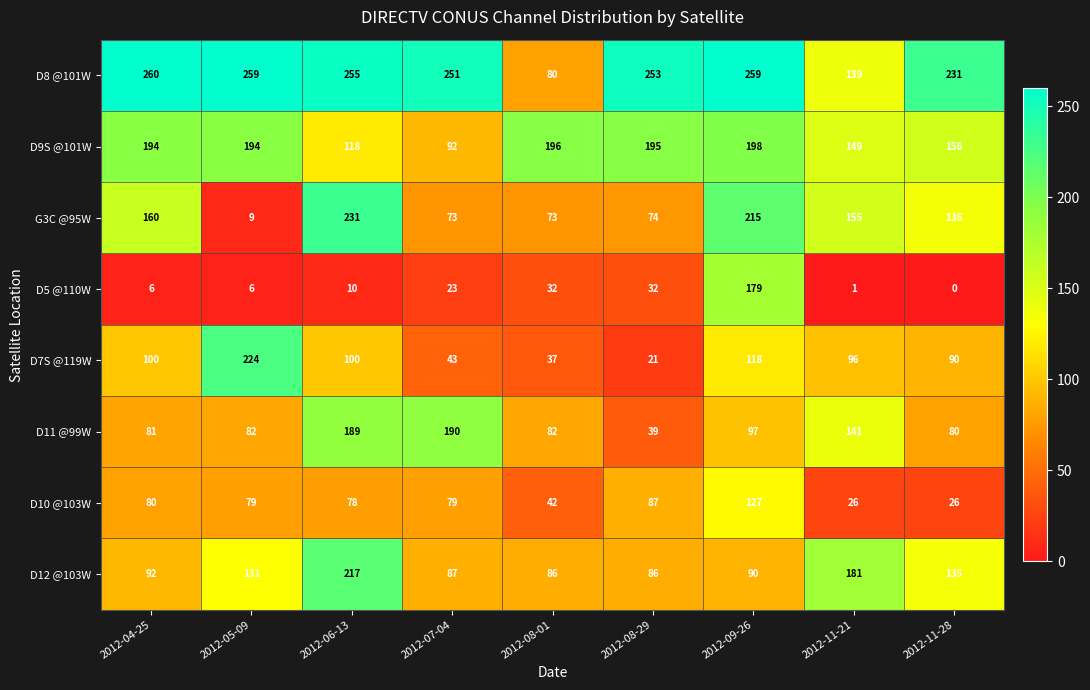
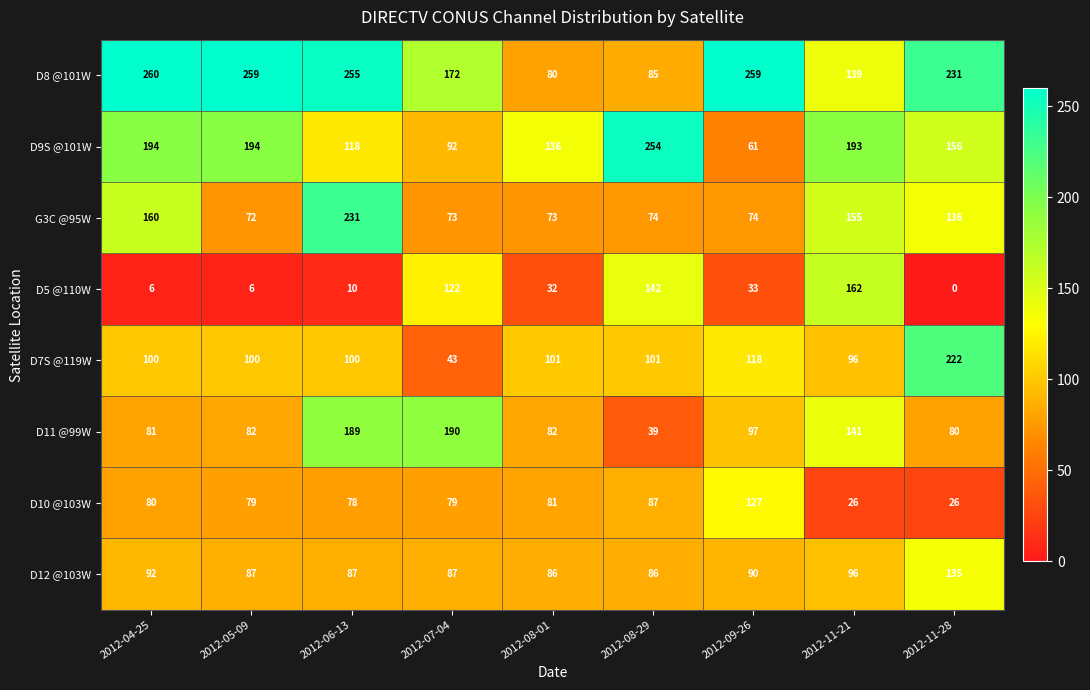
D8 @101W, 2012-07-04: 251 -> 172
D8 @101W, 2012-08-29: 253 -> 85
D9S @101W, 2012-08-01: 196 -> 136
D9S @101W, 2012-08-29: 195 -> 254
D9S @101W, 2012-09-26: 198 -> 61
D9S @101W, 2012-11-21: 149 -> 193
G3C @95W, 2012-05-09: 9 -> 72
G3C @95W, 2012-09-26: 215 -> 74
D5 @110W, 2012-07-04: 23 -> 122
D5 @110W, 2012-08-29: 32 -> 142
D5 @110W, 2012-09-26: 179 -> 33
D5 @110W, 2012-11-21: 1 -> 162
D7S @119W, 2012-05-09: 224 -> 100
D7S @119W, 2012-08-01: 37 -> 101
D7S @119W, 2012-08-29: 21 -> 101
D7S @119W, 2012-11-28: 90 -> 222
D10 @103W, 2012-08-01: 42 -> 81
D12 @103W, 2012-05-09: 131 -> 87
D12 @103W, 2012-06-13: 217 -> 87
D12 @103W, 2012-11-21: 181 -> 96
